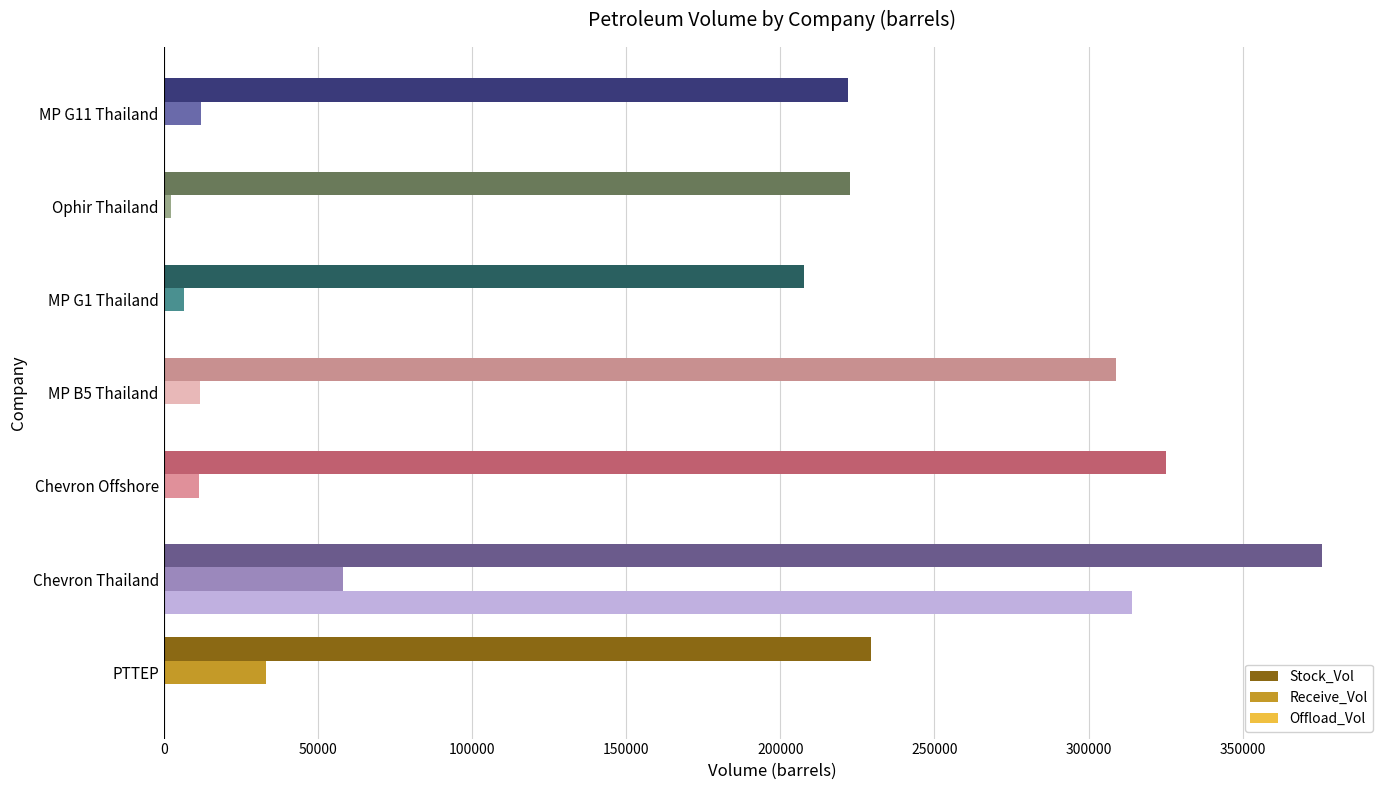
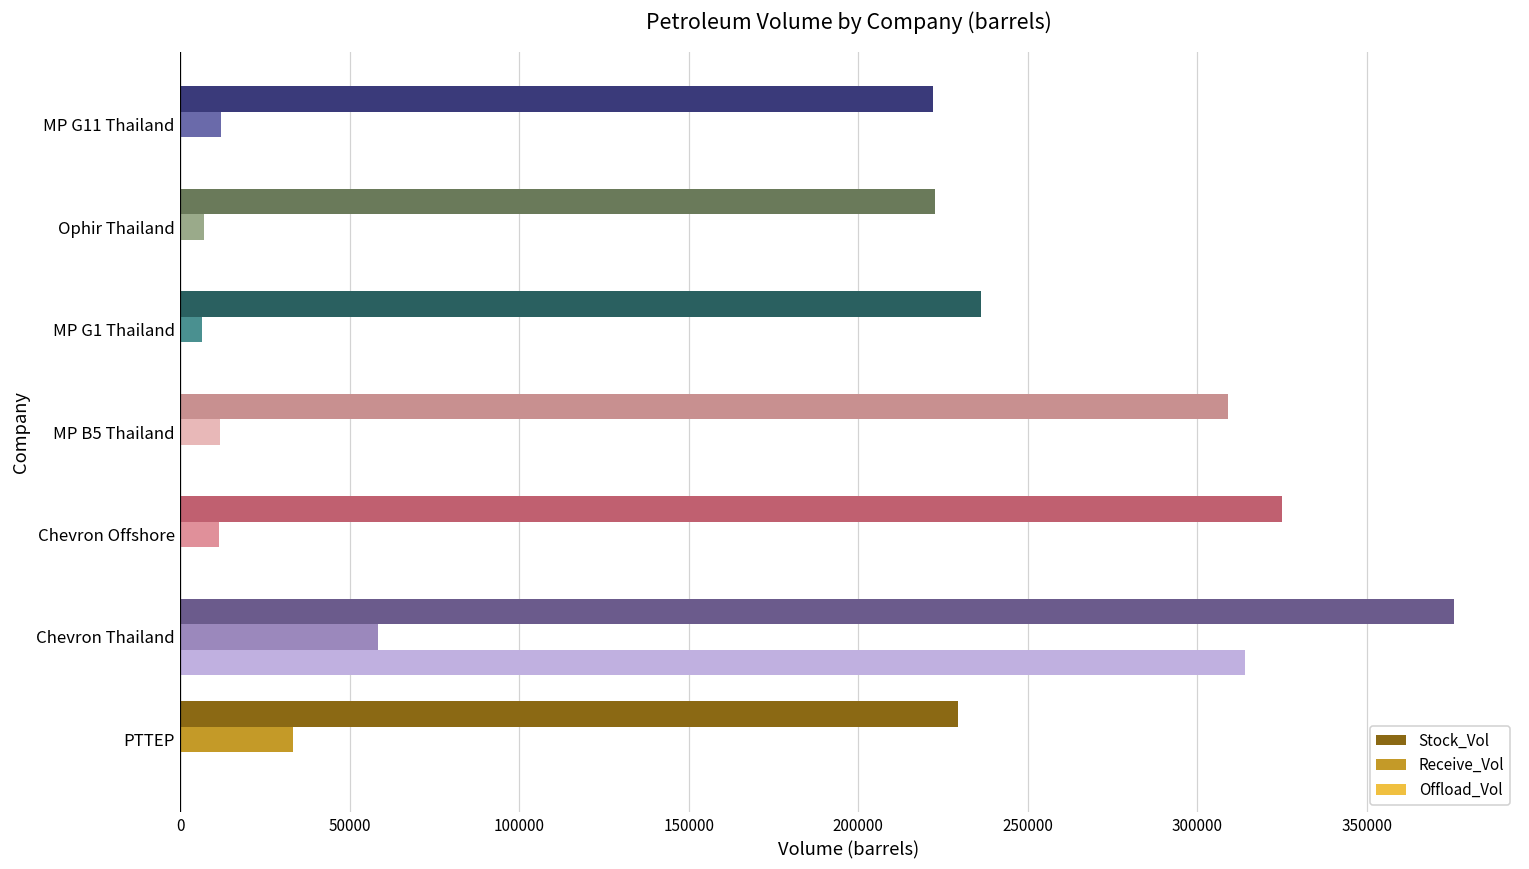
Receive_Vol, Ophir Thailand: 2000 -> 7000
Stock_Vol, MP G1 Thailand: 208000 -> 236000
